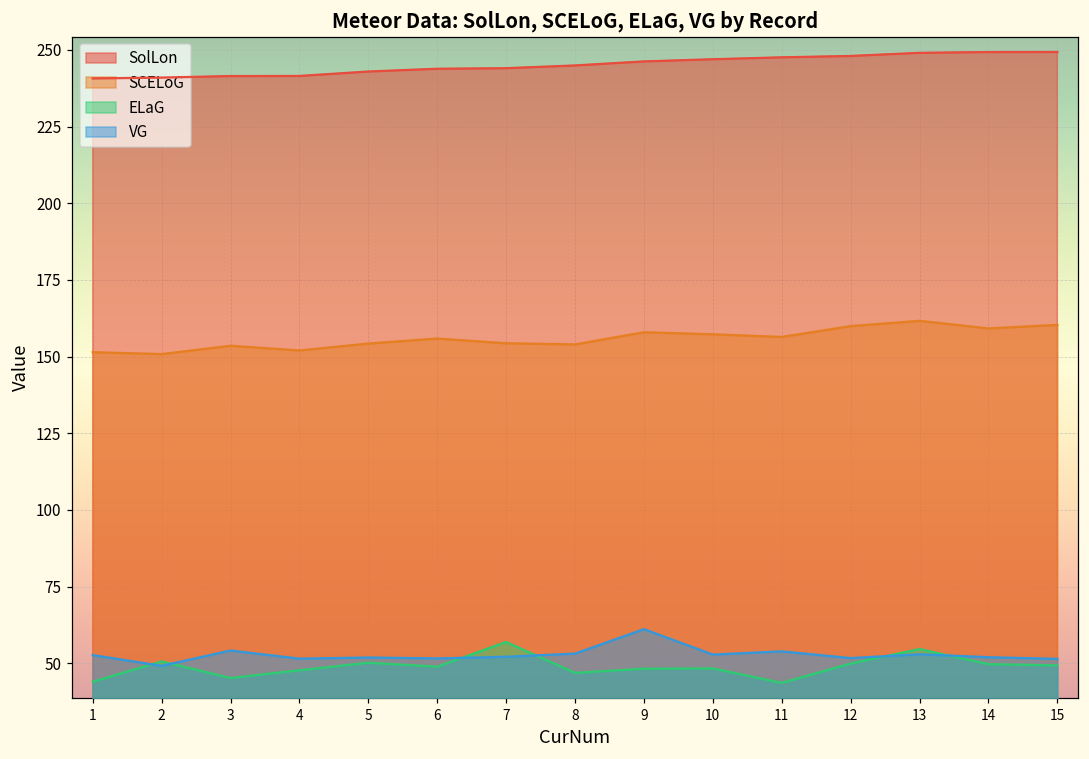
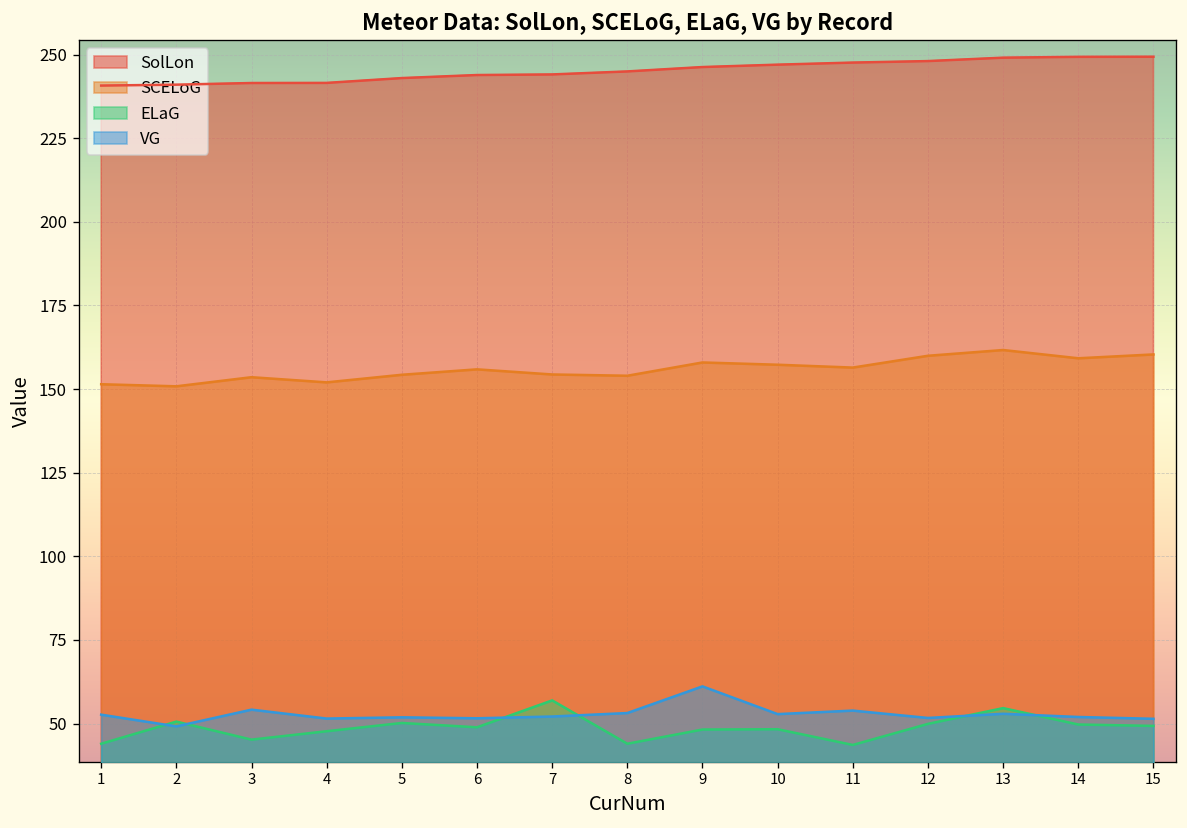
ELaG, 8: 47 -> 44
